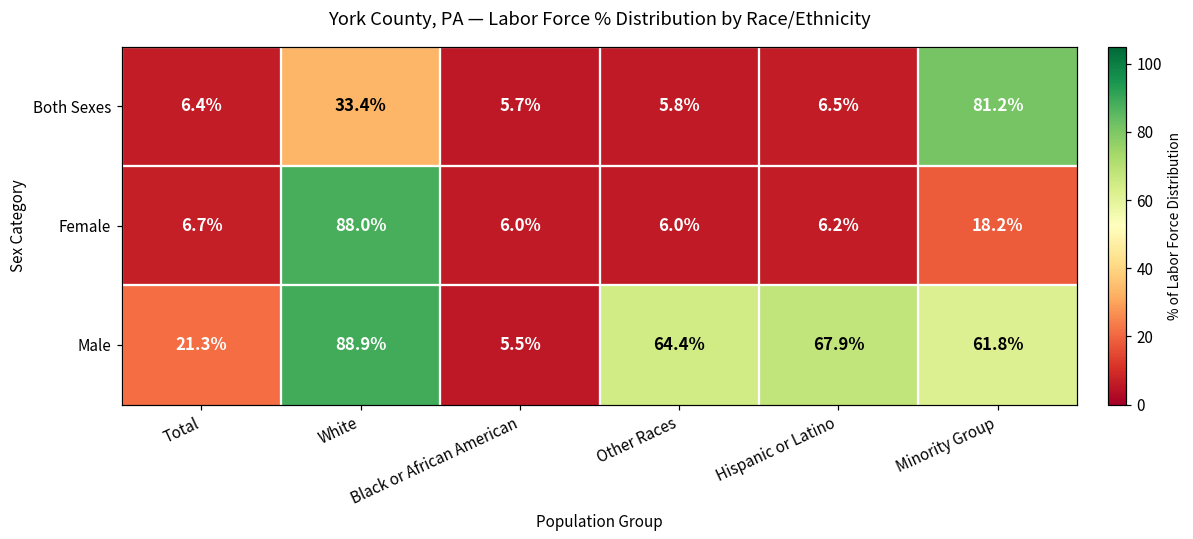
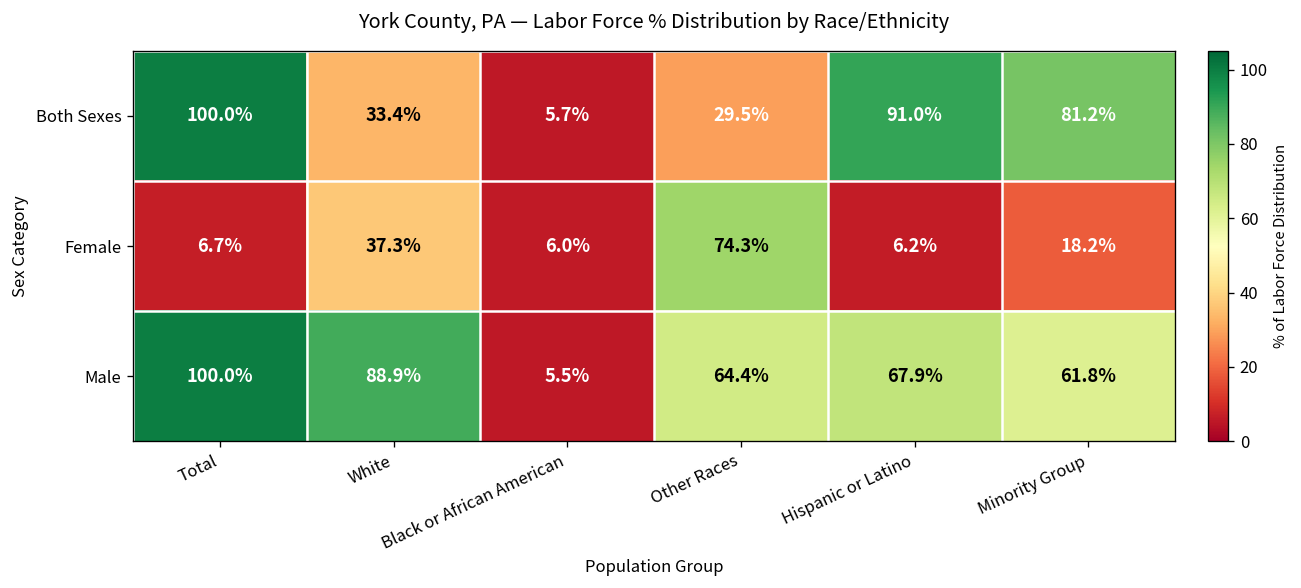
Both Sexes, Total: 6.4% -> 100.0%
Both Sexes, Other Races: 5.8% -> 29.5%
Both Sexes, Hispanic or Latino: 6.5% -> 91.0%
Female, White: 88.0% -> 37.3%
Female, Other Races: 6.0% -> 74.3%
Male, Total: 21.3% -> 100.0%
